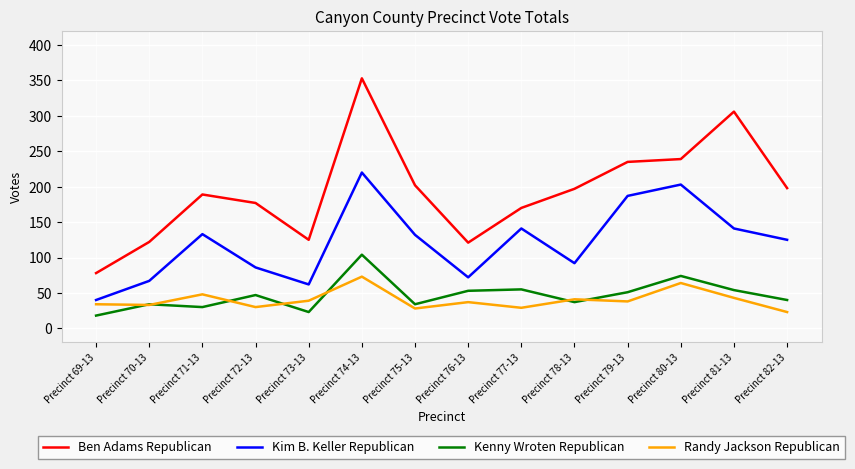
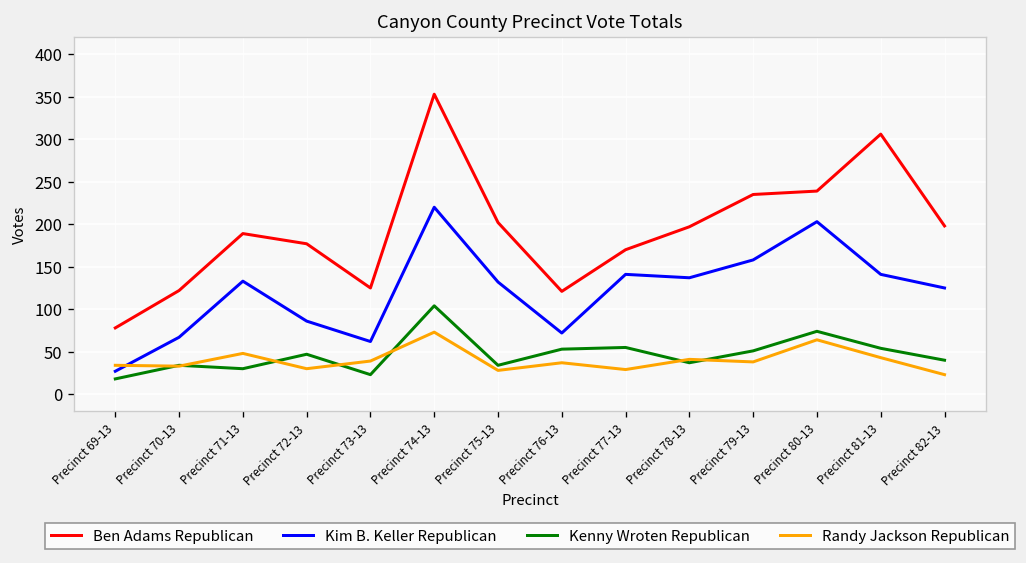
Kim B. Keller Republican, Precinct 69-13: 40 -> 30
Kim B. Keller Republican, Precinct 78-13: 90 -> 140
Kim B. Keller Republican, Precinct 79-13: 190 -> 160
